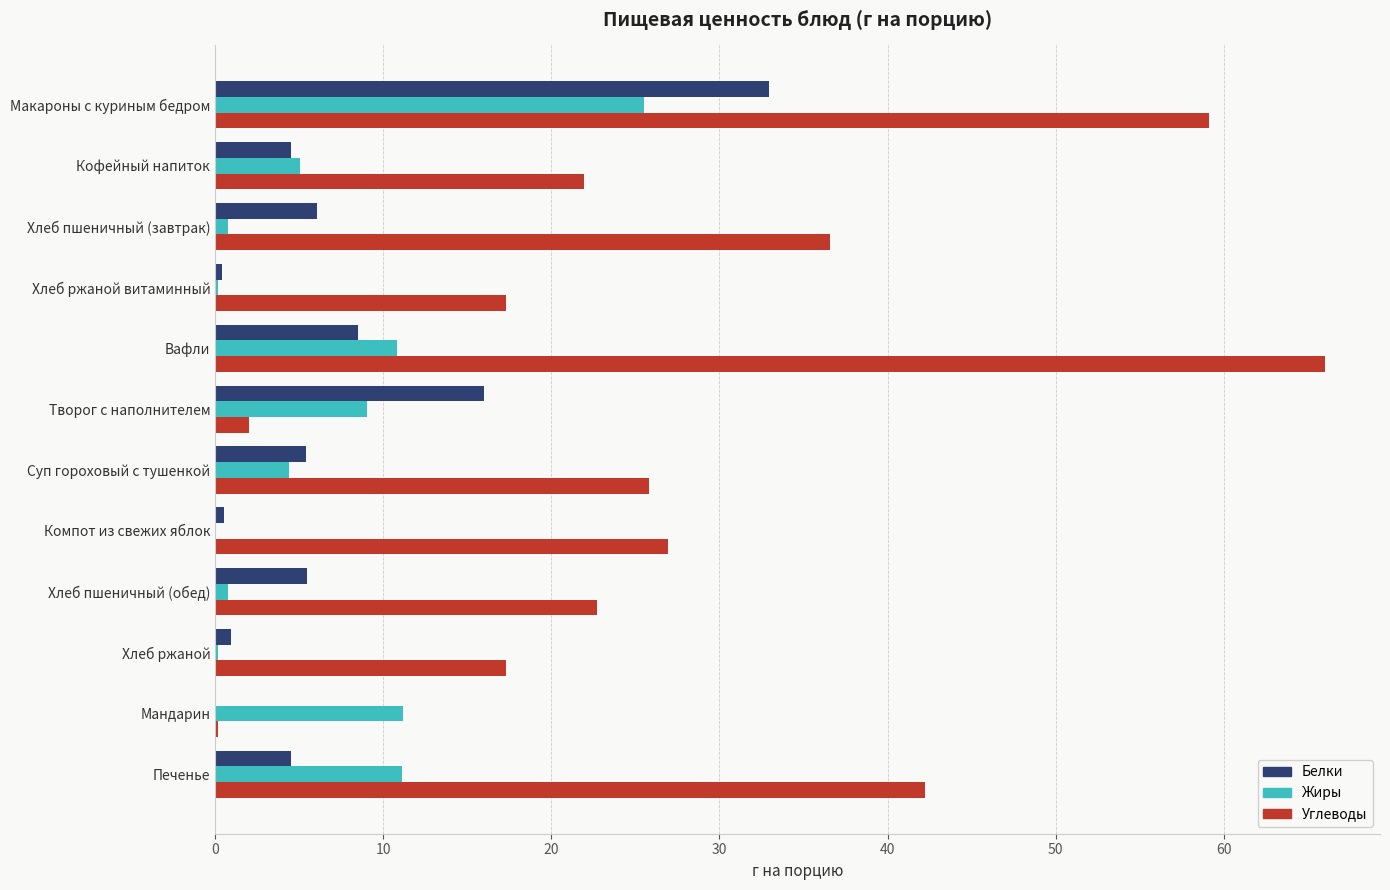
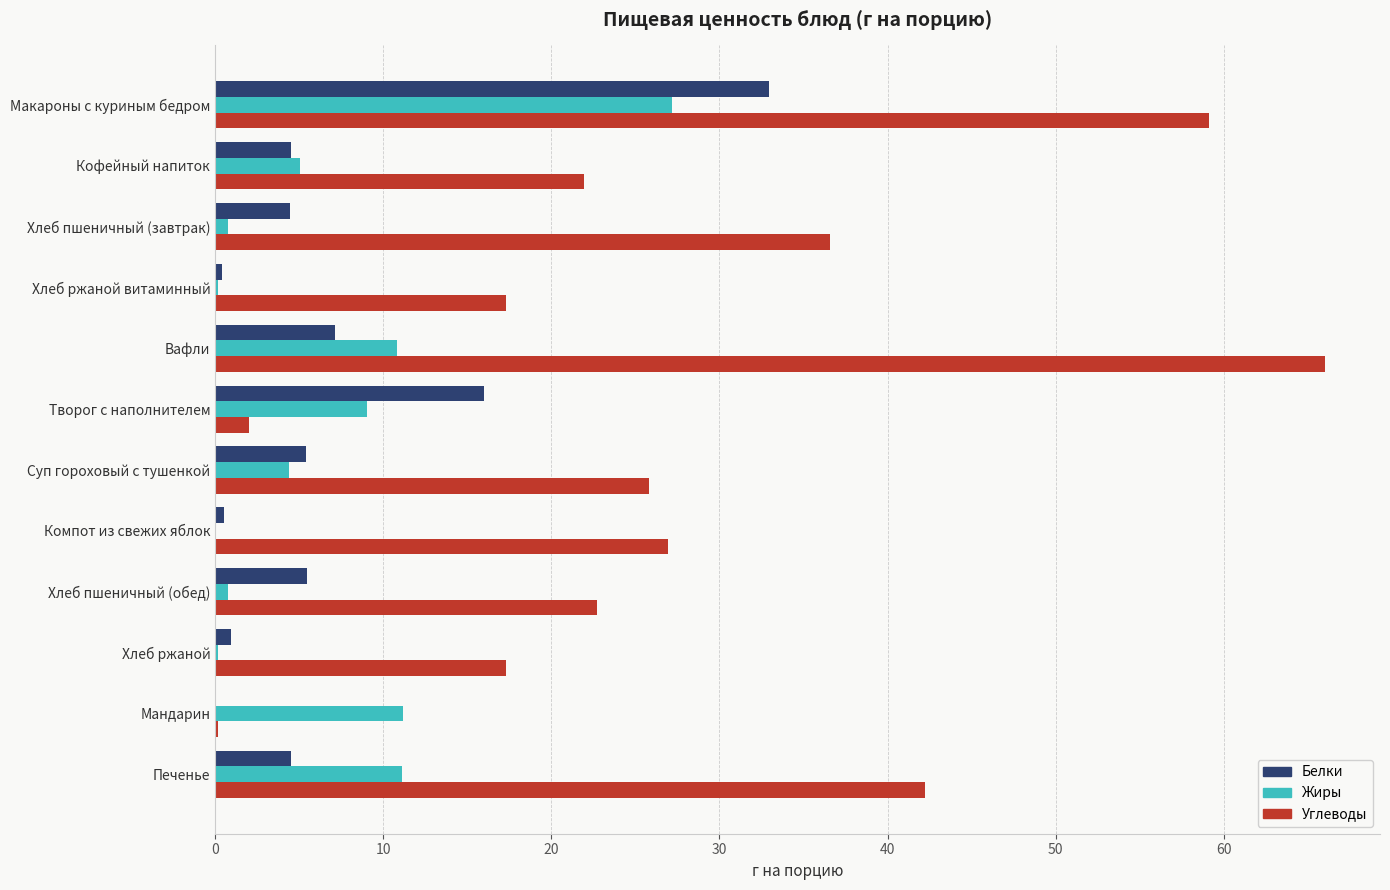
Жиры, Макароны с куриным бедром: 25.5 -> 27.2
Белки, Хлеб пшеничный (завтрак): 6.1 -> 4.5
Белки, Вафли: 8.5 -> 7.1
